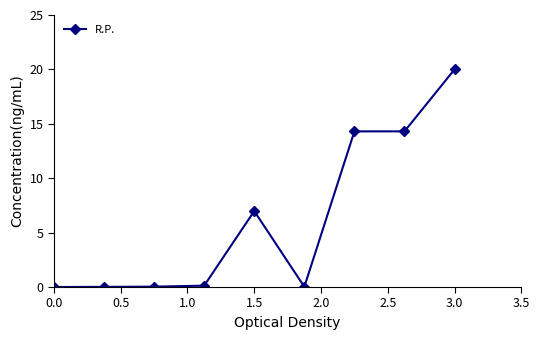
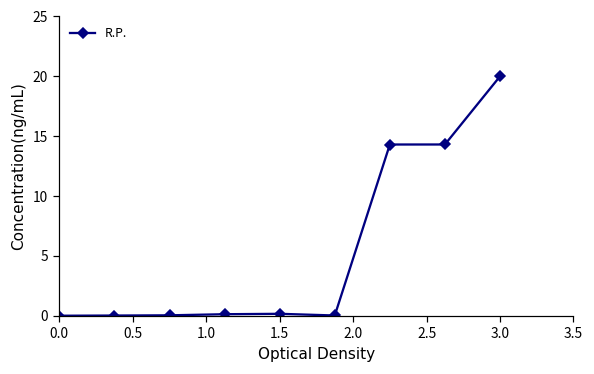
1.5: 7.0 -> 0.2
